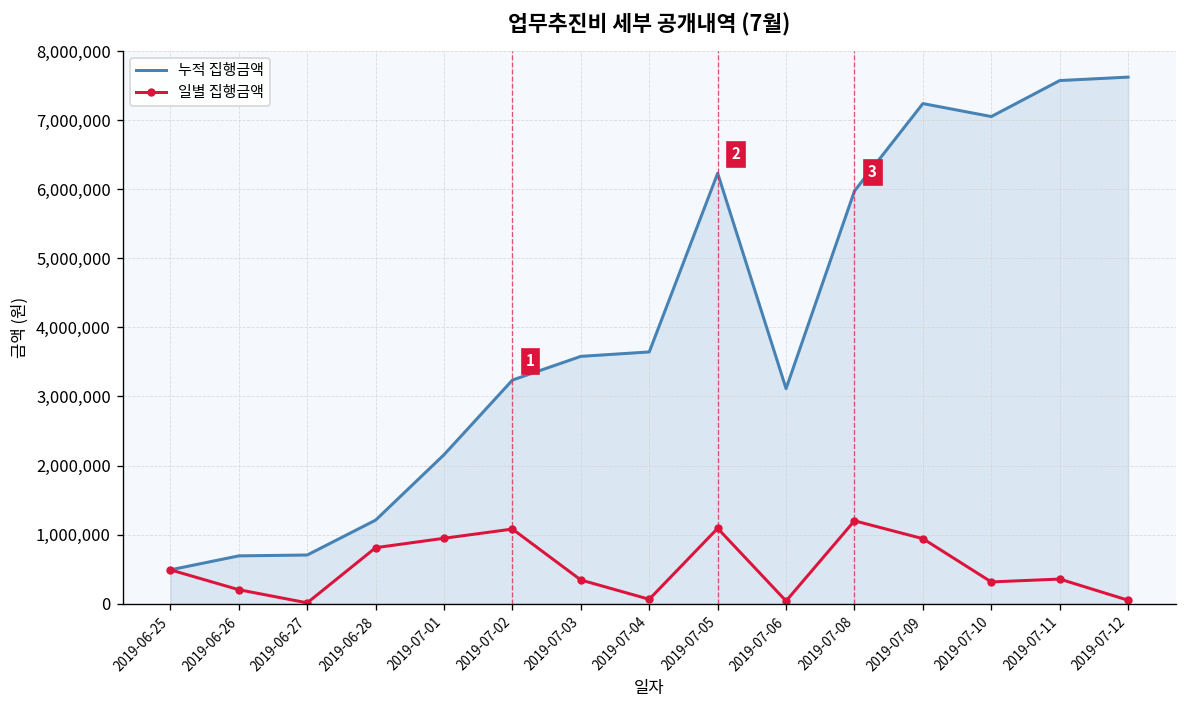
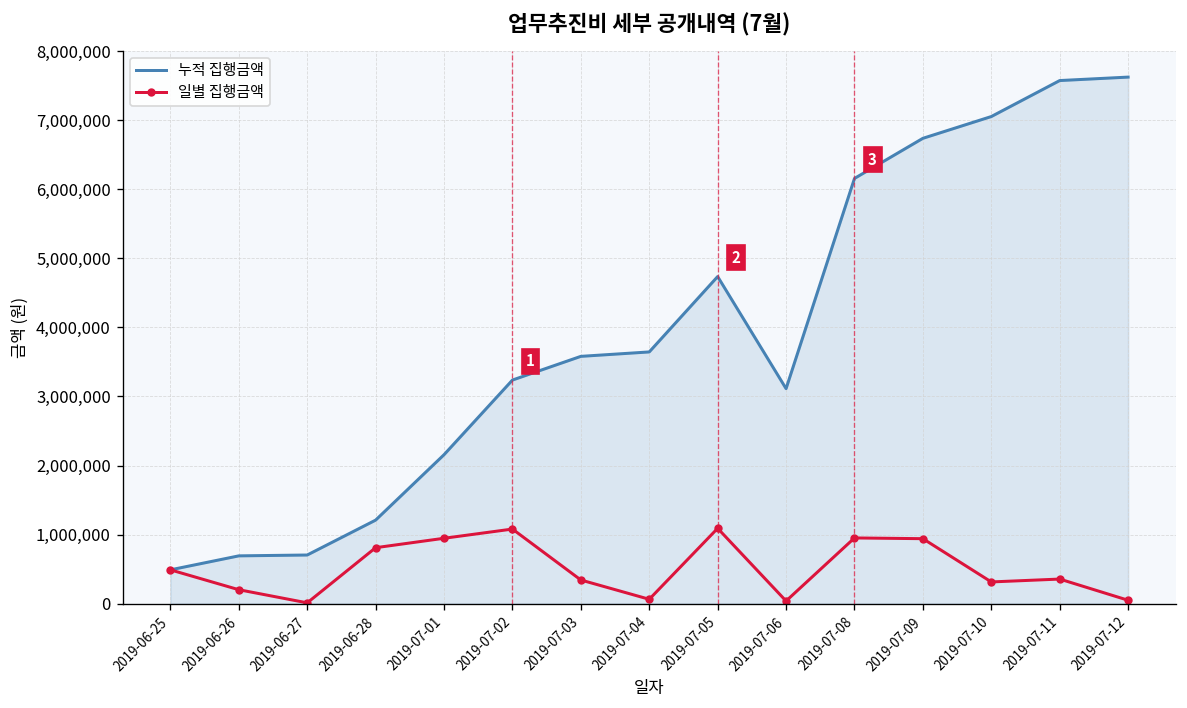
누적 집행금액, 2019-07-05: 6,200,000 -> 4,700,000
누적 집행금액, 2019-07-08: 6,000,000 -> 6,200,000
일별 집행금액, 2019-07-08: 1,200,000 -> 1,000,000
누적 집행금액, 2019-07-09: 7,200,000 -> 6,700,000
